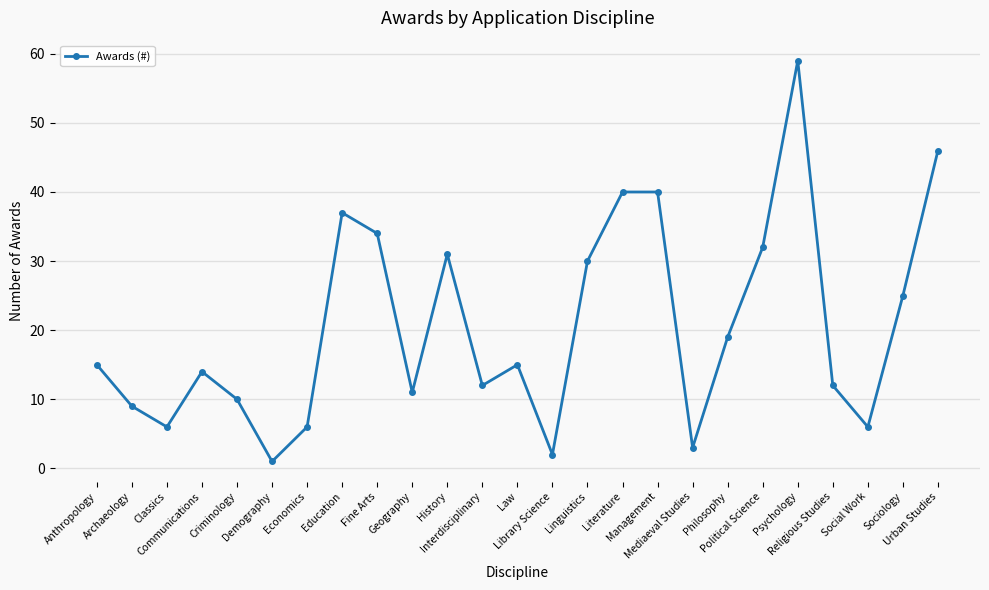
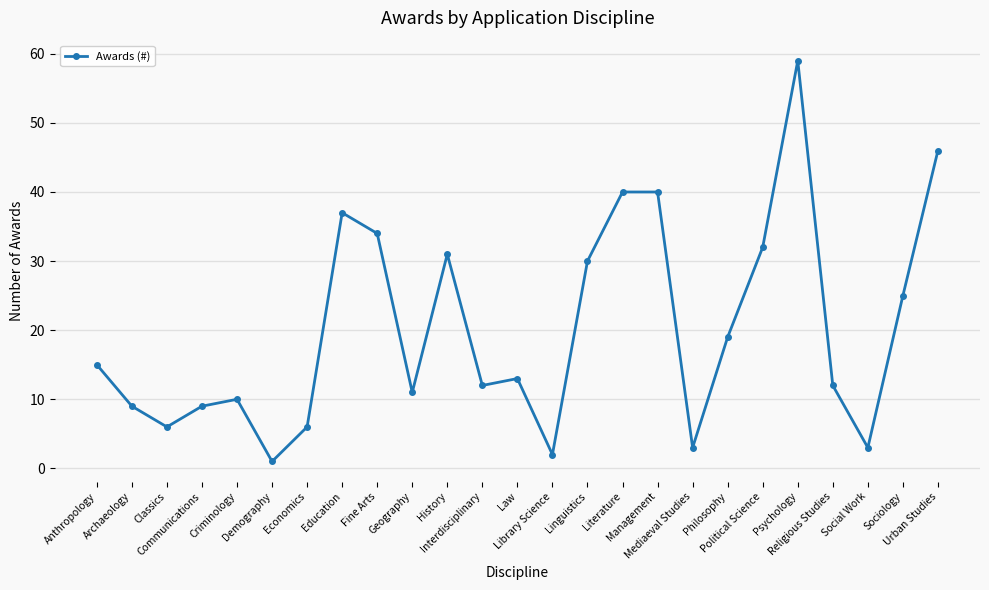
Communications: 14 -> 9
Law: 15 -> 13
Social Work: 6 -> 3
